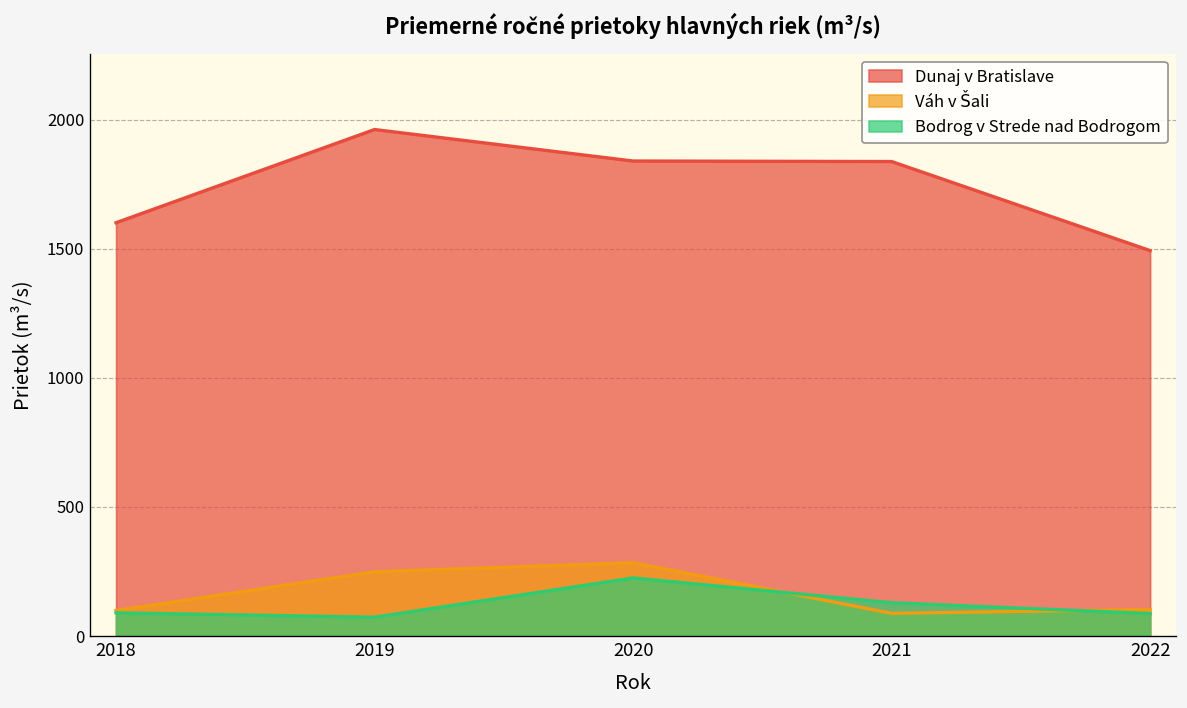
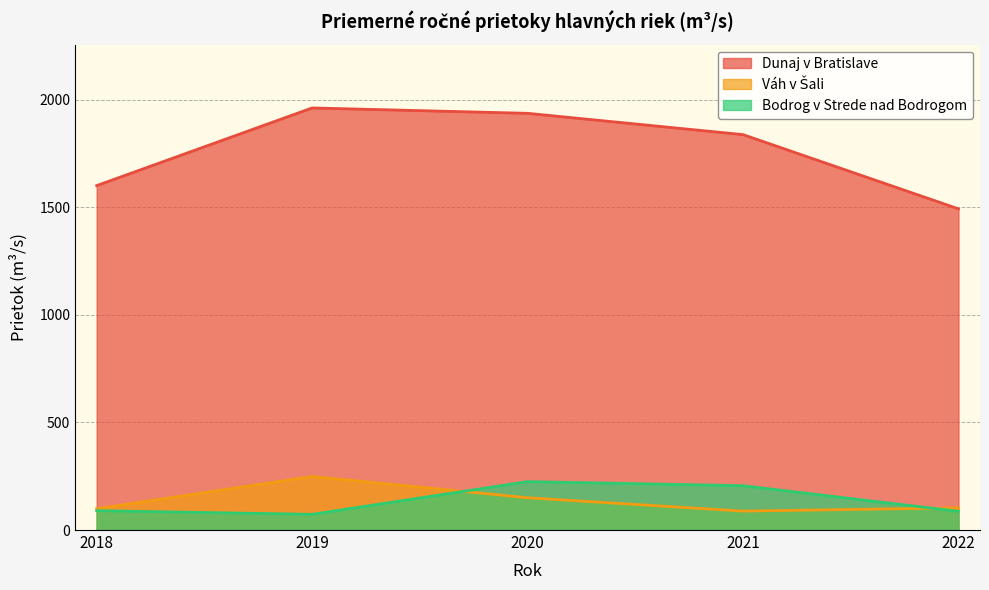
Dunaj v Bratislave, 2020: 1840 -> 1940
Váh v Šali, 2020: 280 -> 150
Bodrog v Strede nad Bodrogom, 2021: 130 -> 210
